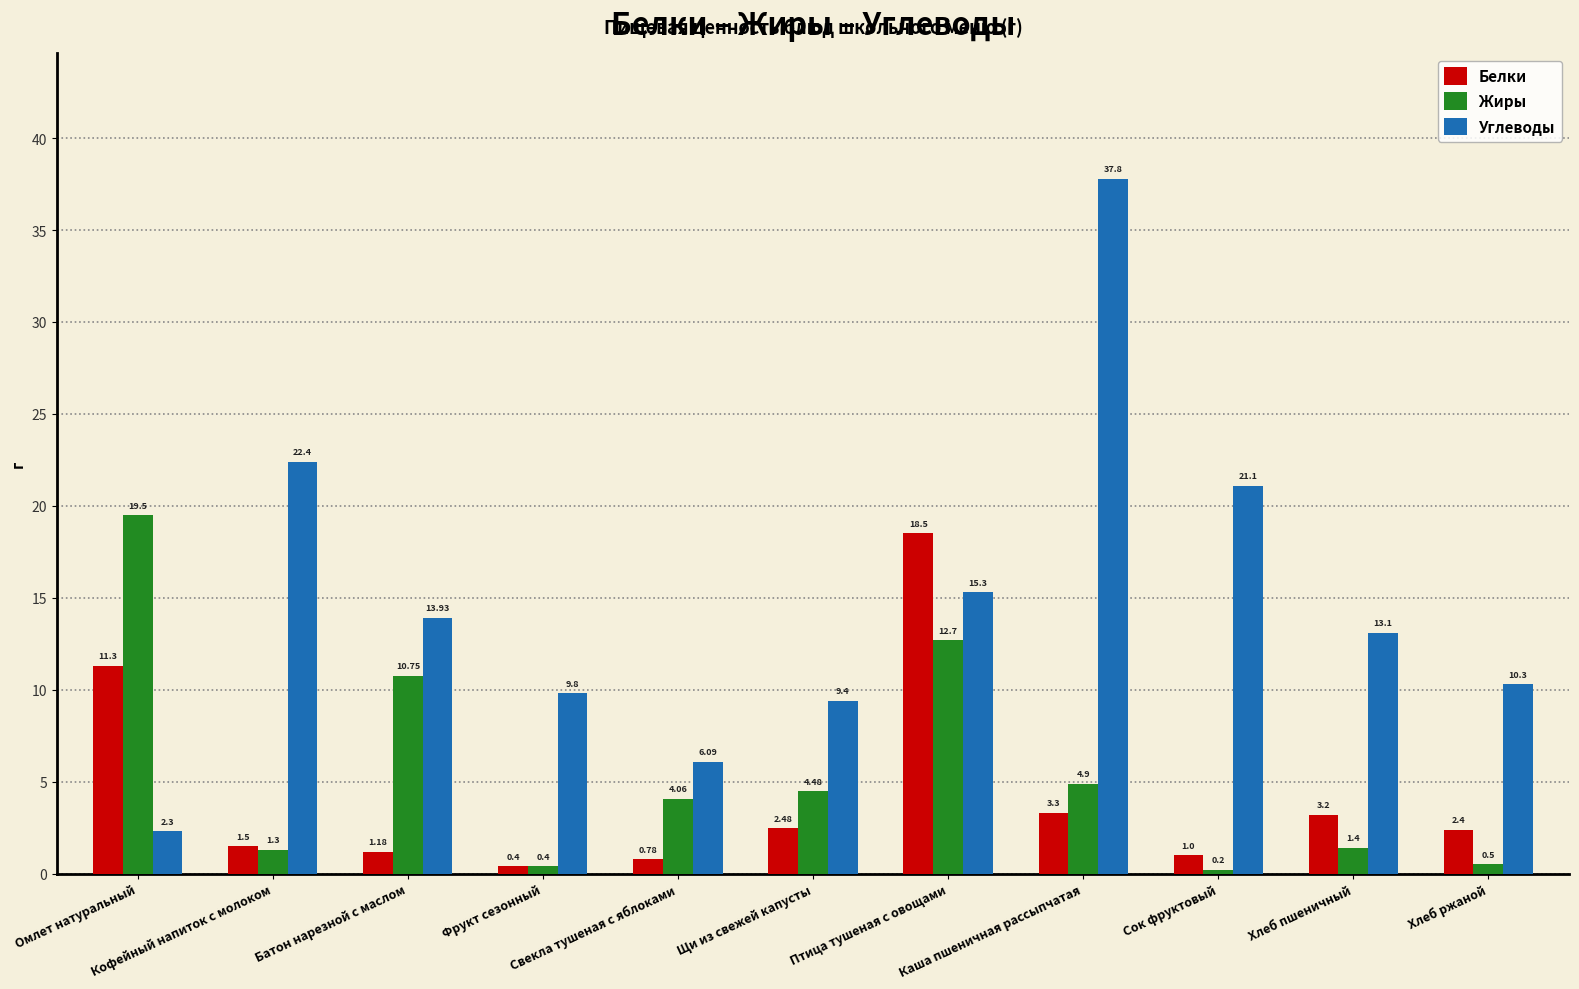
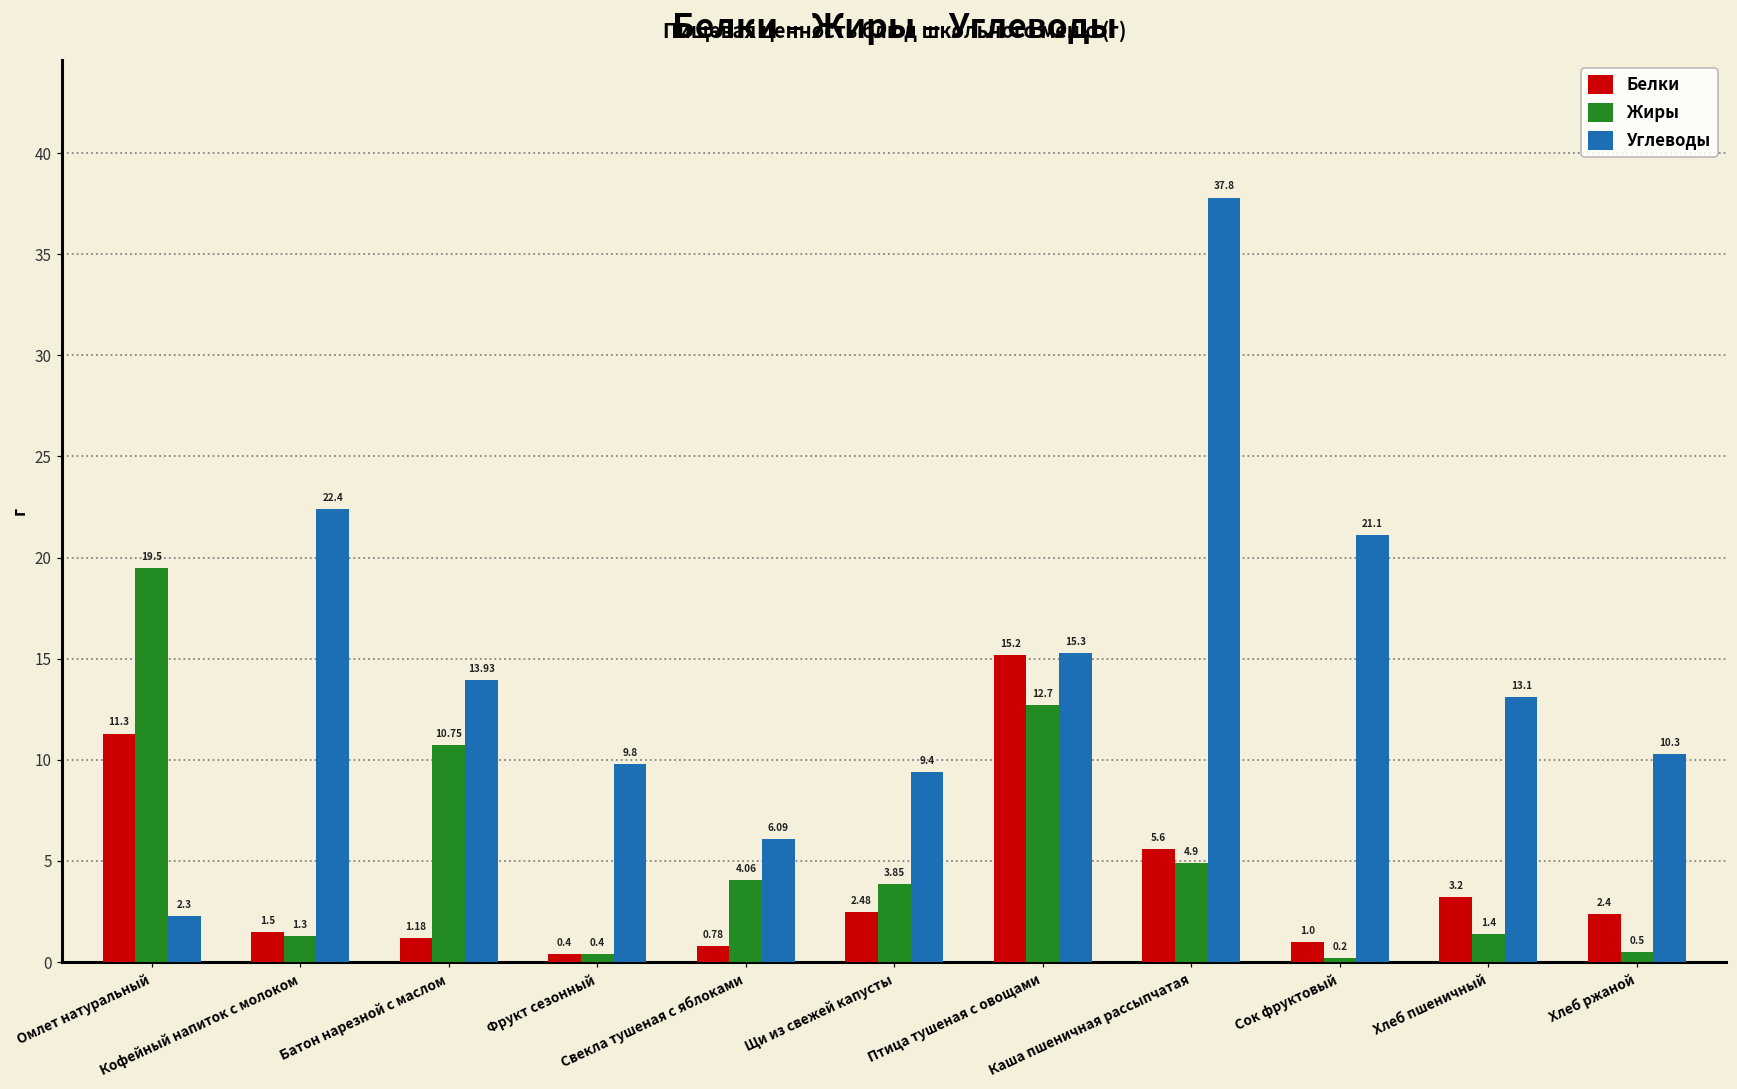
Жиры, Щи из свежей капусты: 4.48 -> 3.85
Белки, Птица тушеная с овощами: 18.5 -> 15.2
Белки, Каша пшеничная рассыпчатая: 3.3 -> 5.6
